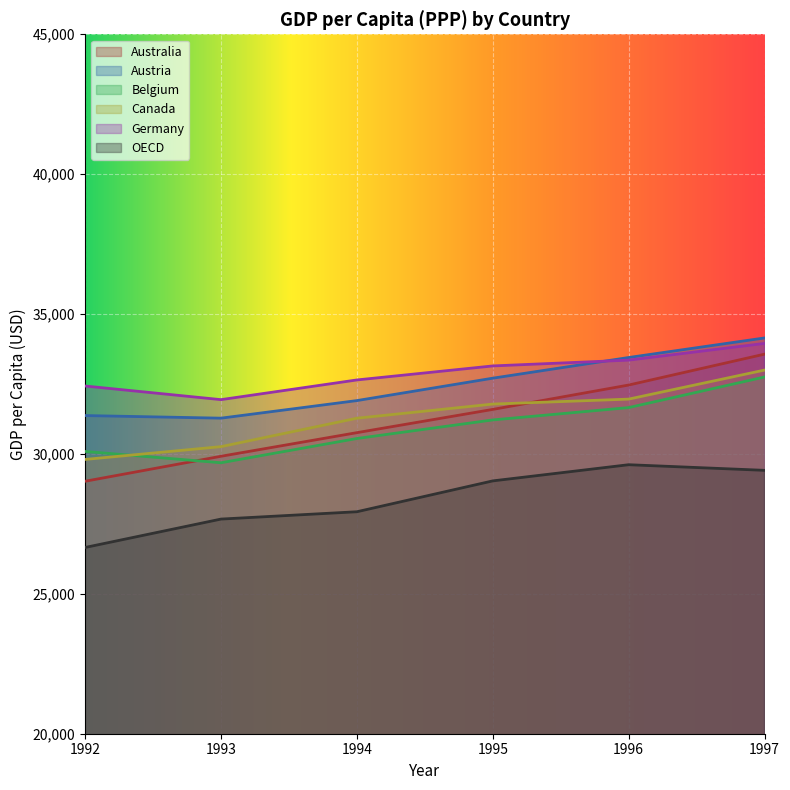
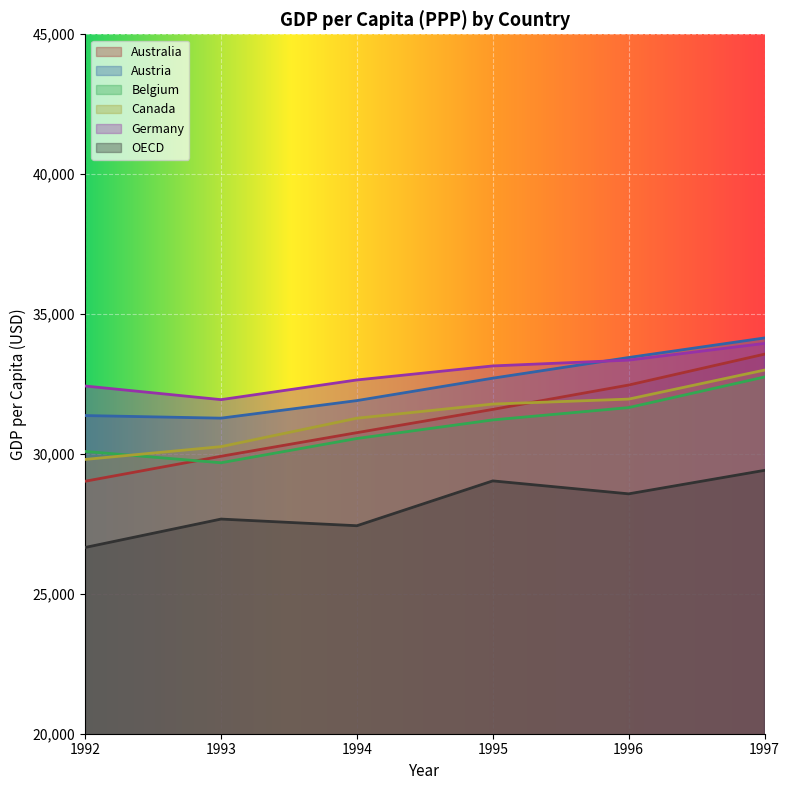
OECD, 1994: 27,900 -> 27,400
OECD, 1996: 29,600 -> 28,600
